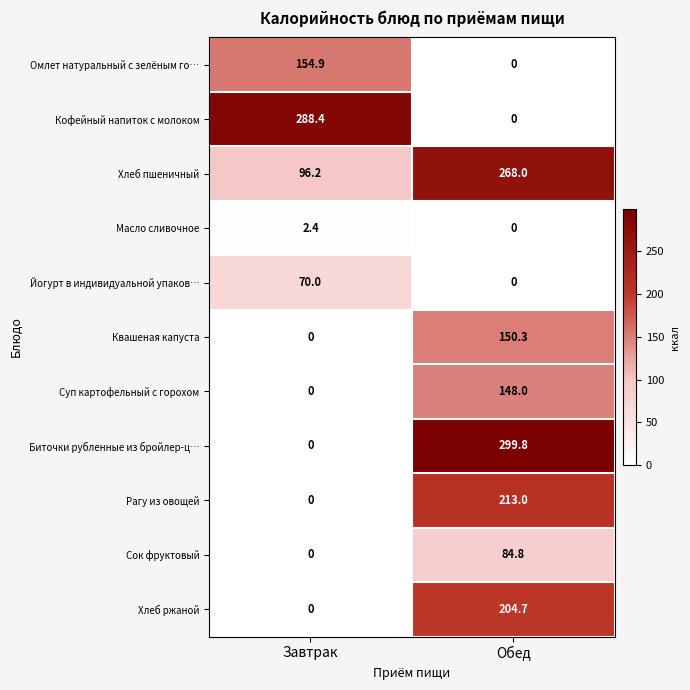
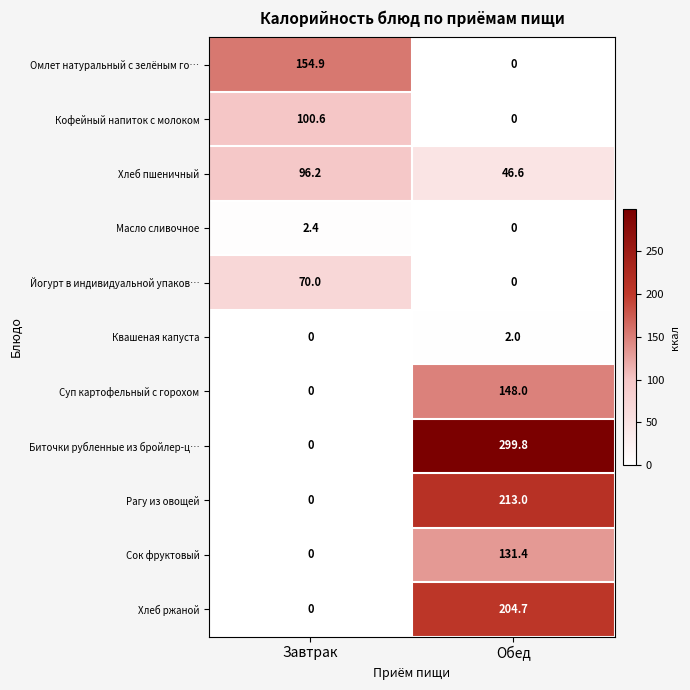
Кофейный напиток с молоком, Завтрак: 288.4 -> 100.6
Хлеб пшеничный, Обед: 268.0 -> 46.6
Квашеная капуста, Обед: 150.3 -> 2.0
Сок фруктовый, Обед: 84.8 -> 131.4
